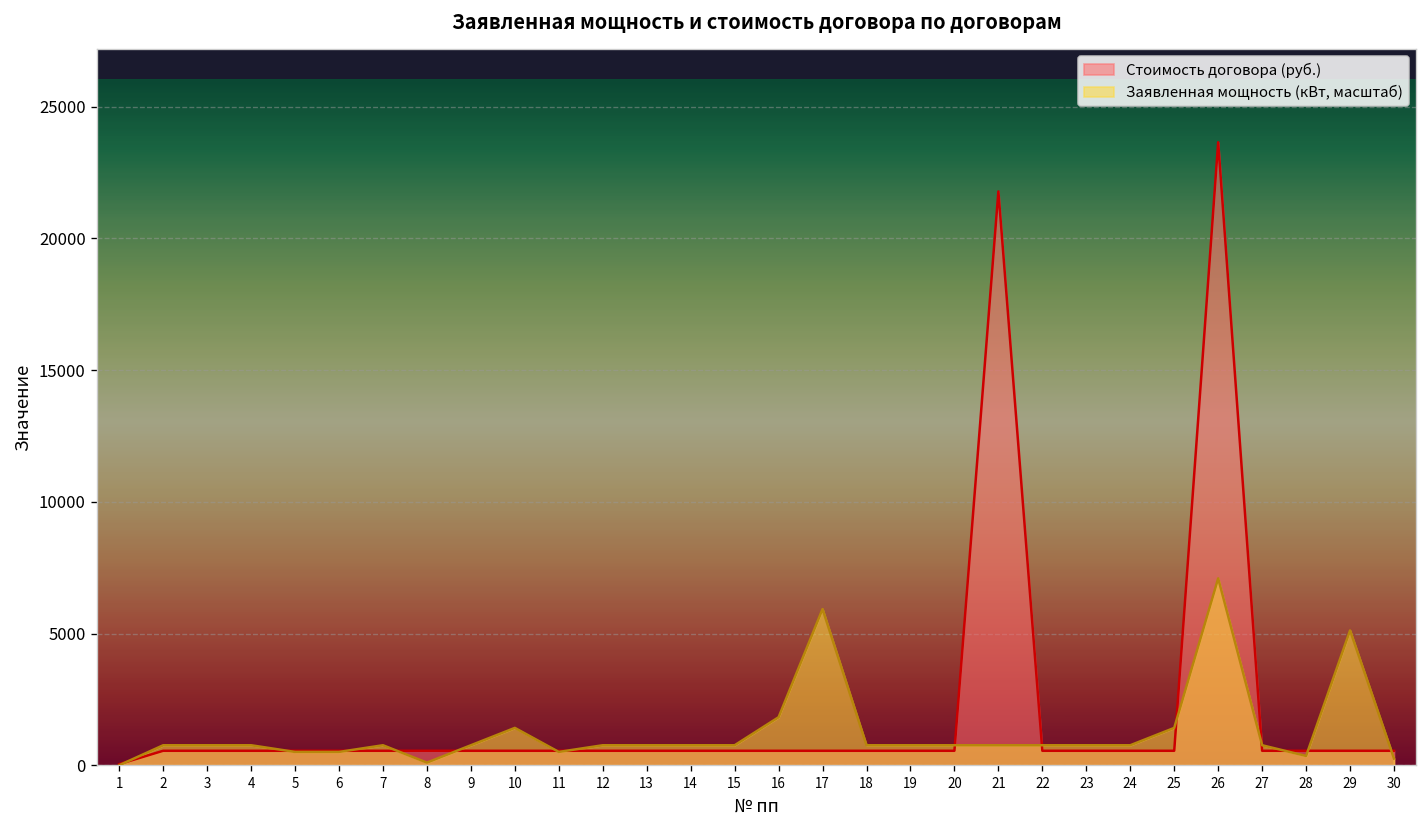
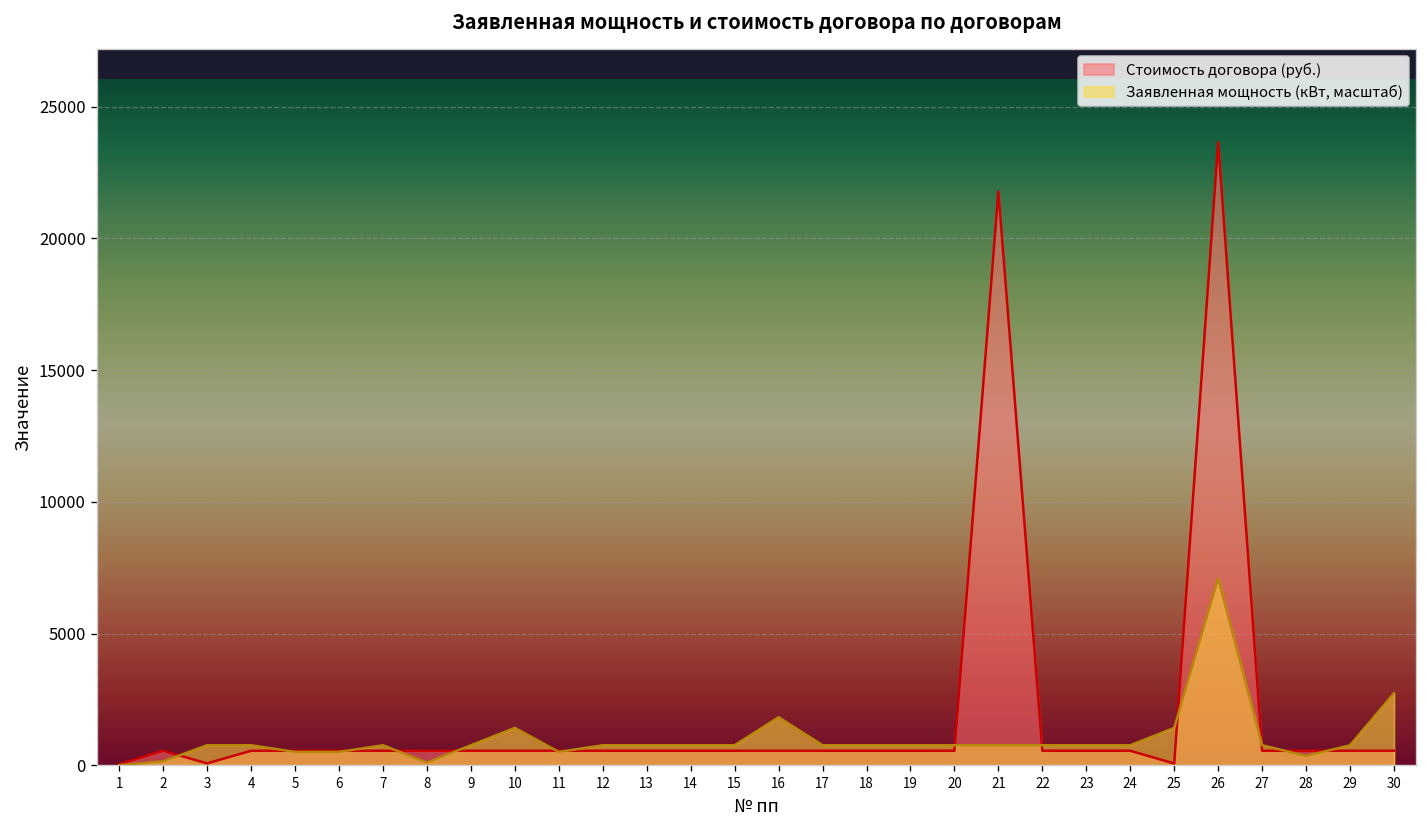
Заявленная мощность (кВт, масштаб), 2: 800 -> 200
Стоимость договора (руб.), 3: 600 -> 100
Заявленная мощность (кВт, масштаб), 17: 5900 -> 800
Стоимость договора (руб.), 25: 600 -> 100
Заявленная мощность (кВт, масштаб), 29: 5100 -> 800
Заявленная мощность (кВт, масштаб), 30: 300 -> 2700
